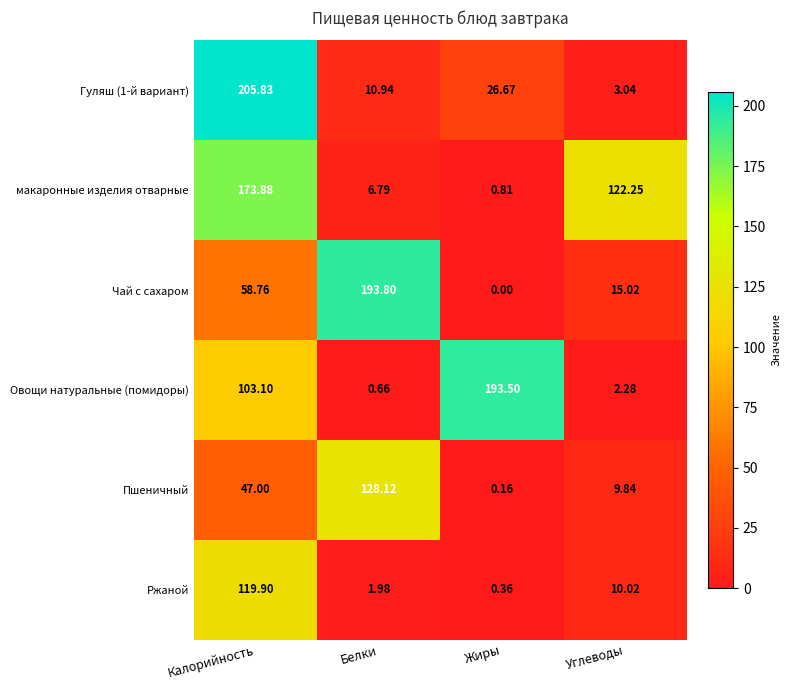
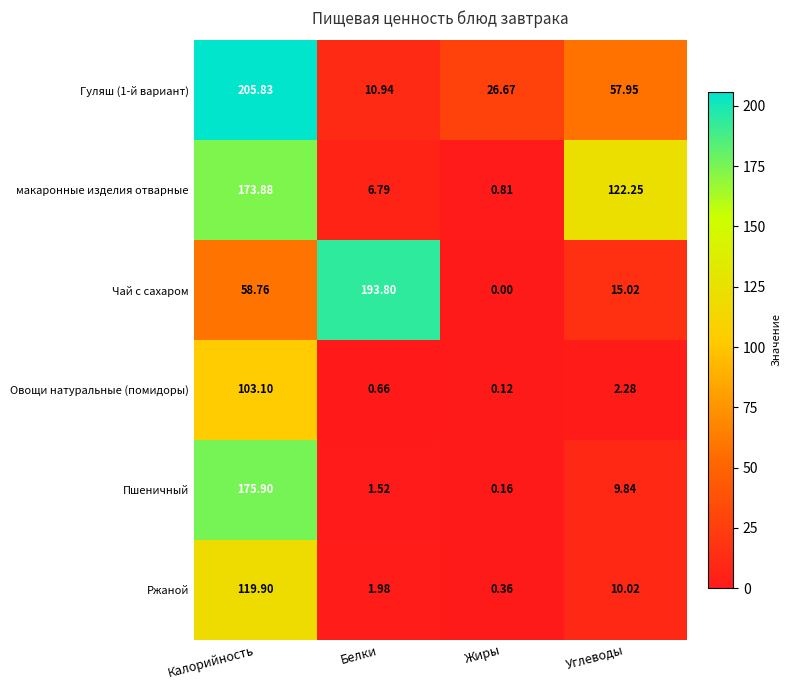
Гуляш (1-й вариант), Углеводы: 3.04 -> 57.95
Овощи натуральные (помидоры), Жиры: 193.50 -> 0.12
Пшеничный, Калорийность: 47.00 -> 175.90
Пшеничный, Белки: 128.12 -> 1.52
